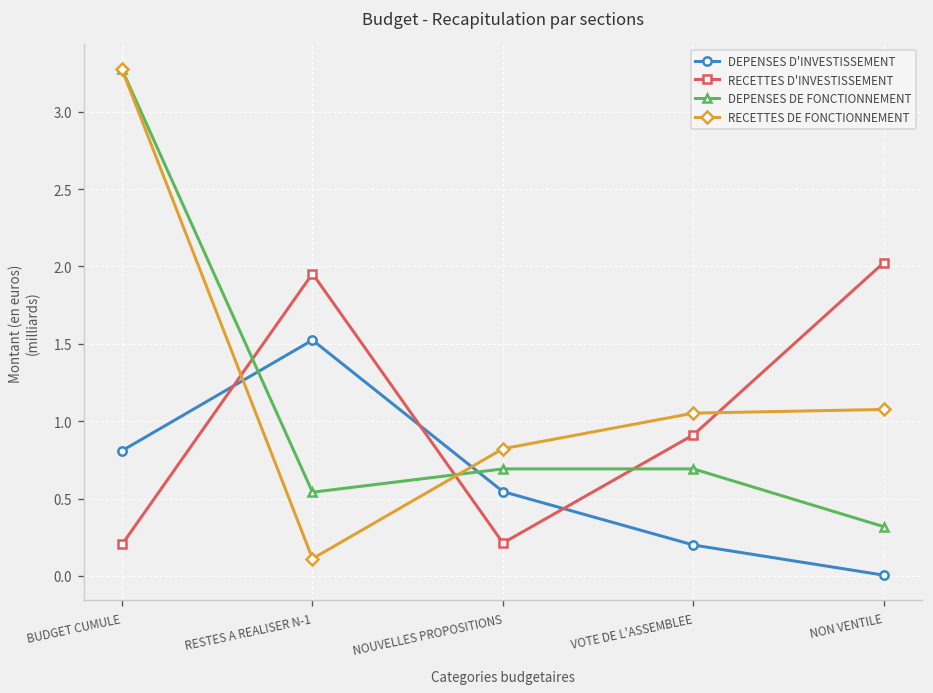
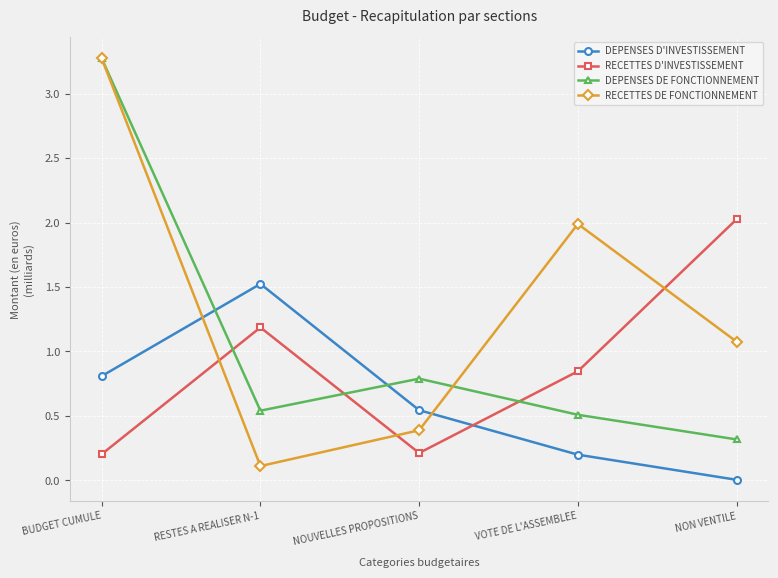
RECETTES D'INVESTISSEMENT, RESTES A REALISER N-1: 1.95 -> 1.19
DEPENSES DE FONCTIONNEMENT, NOUVELLES PROPOSITIONS: 0.69 -> 0.79
RECETTES DE FONCTIONNEMENT, NOUVELLES PROPOSITIONS: 0.82 -> 0.39
RECETTES D'INVESTISSEMENT, VOTE DE L'ASSEMBLEE: 0.91 -> 0.85
DEPENSES DE FONCTIONNEMENT, VOTE DE L'ASSEMBLEE: 0.69 -> 0.51
RECETTES DE FONCTIONNEMENT, VOTE DE L'ASSEMBLEE: 1.05 -> 1.99
